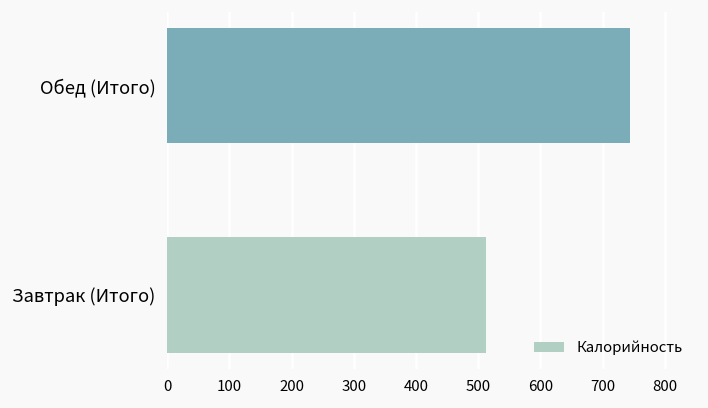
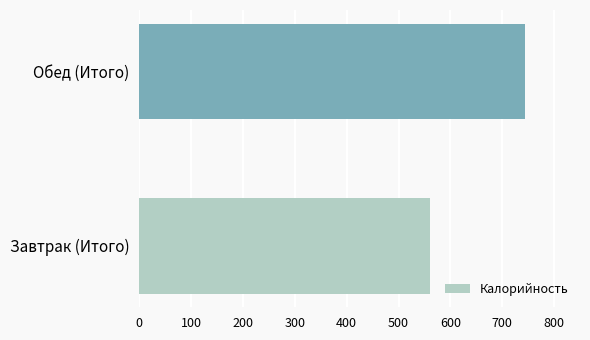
Завтрак (Итого): 510 -> 560
